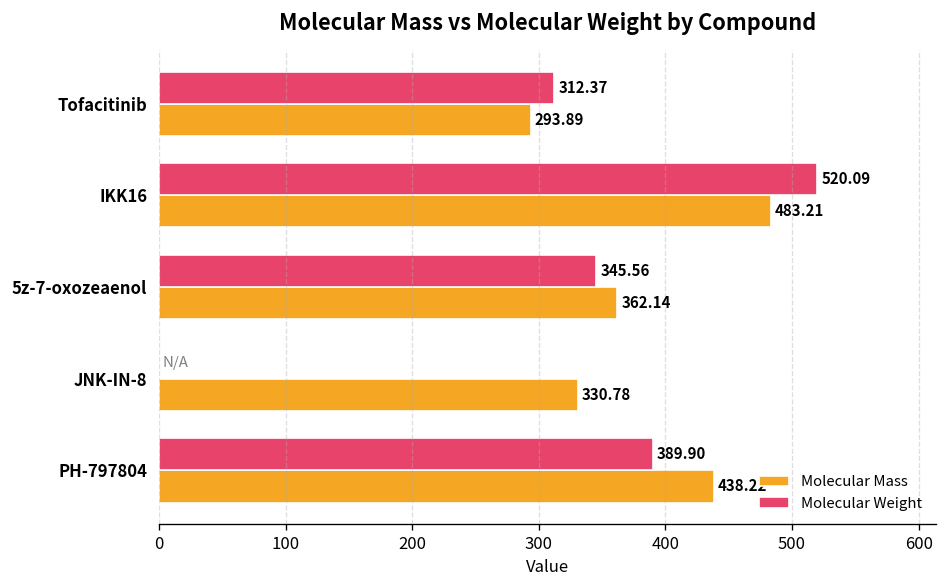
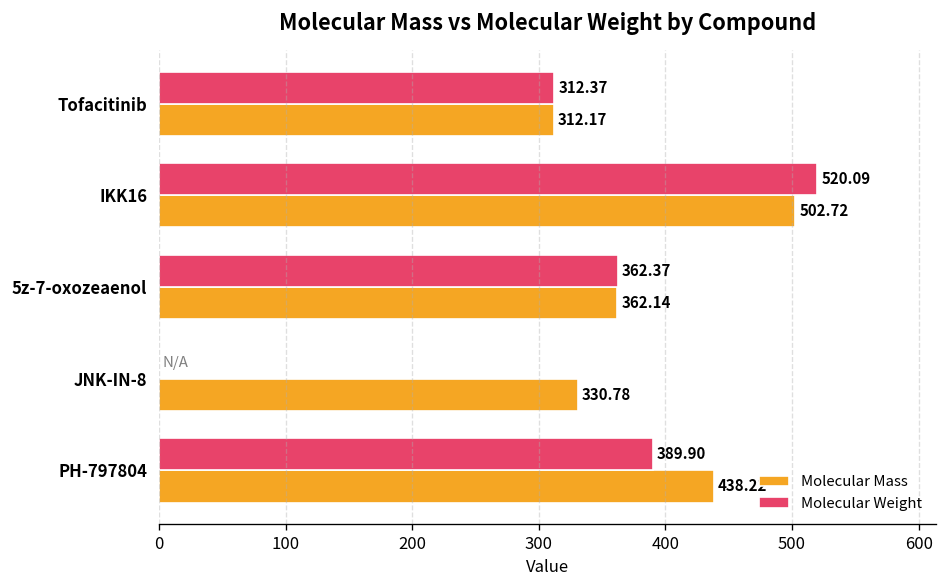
Molecular Mass, Tofacitinib: 293.89 -> 312.17
Molecular Mass, IKK16: 483.21 -> 502.72
Molecular Weight, 5z-7-oxozeaenol: 345.56 -> 362.37
